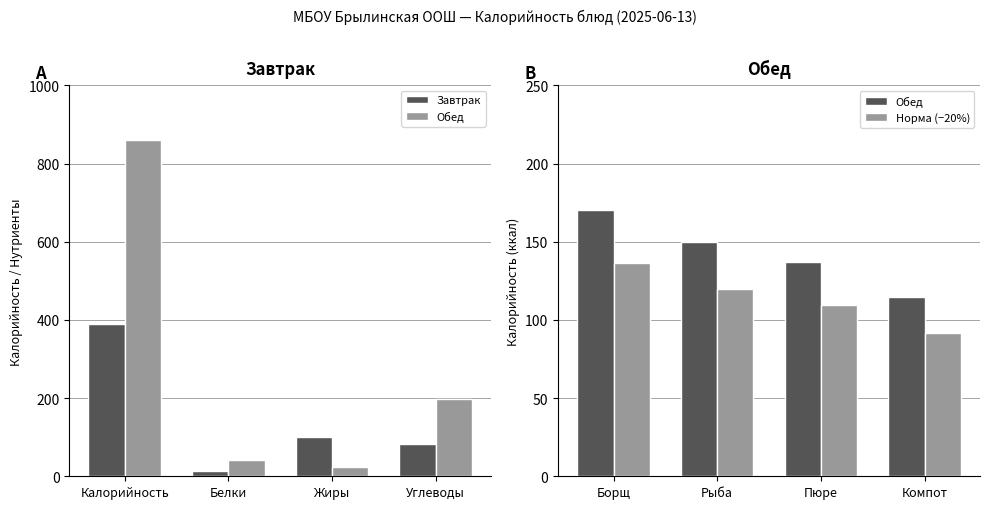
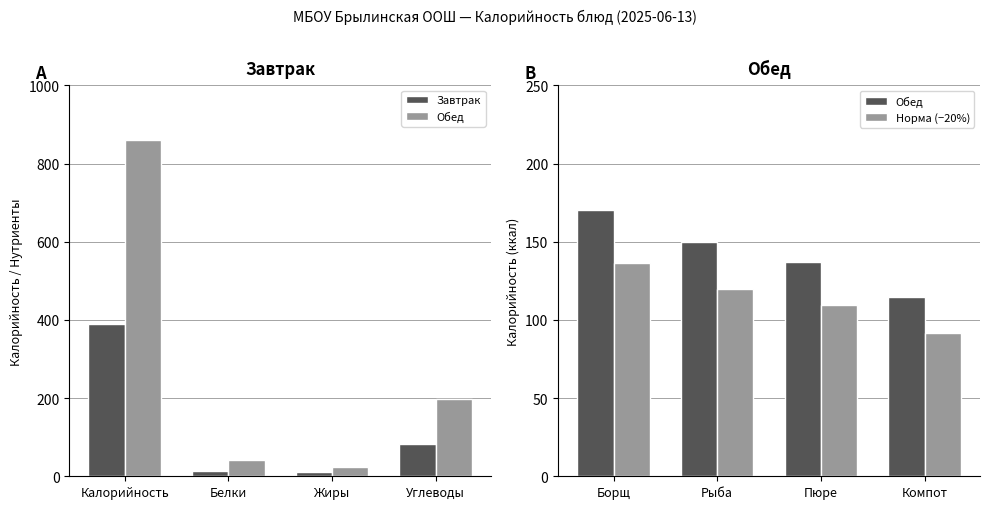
Завтрак, Завтрак, Жиры: 100 -> 10
